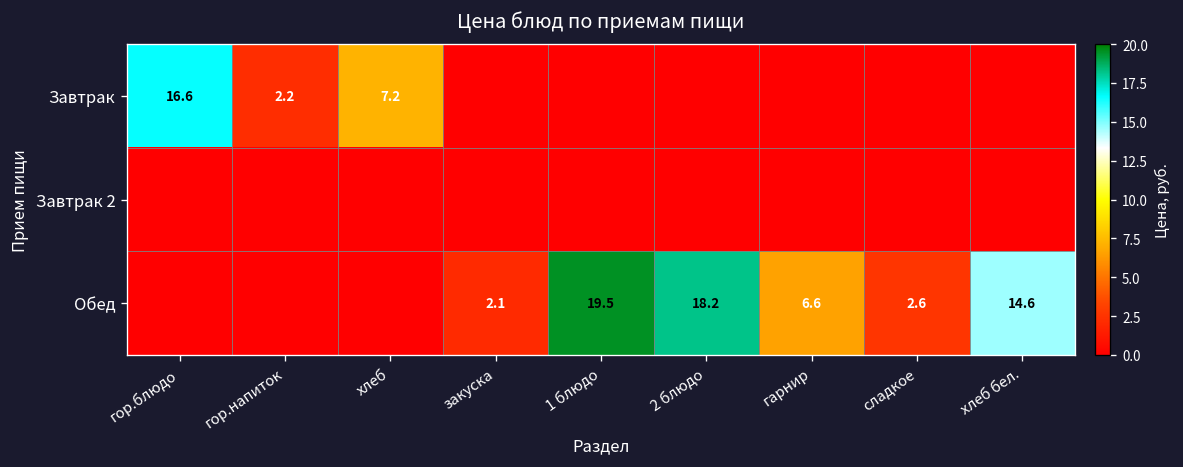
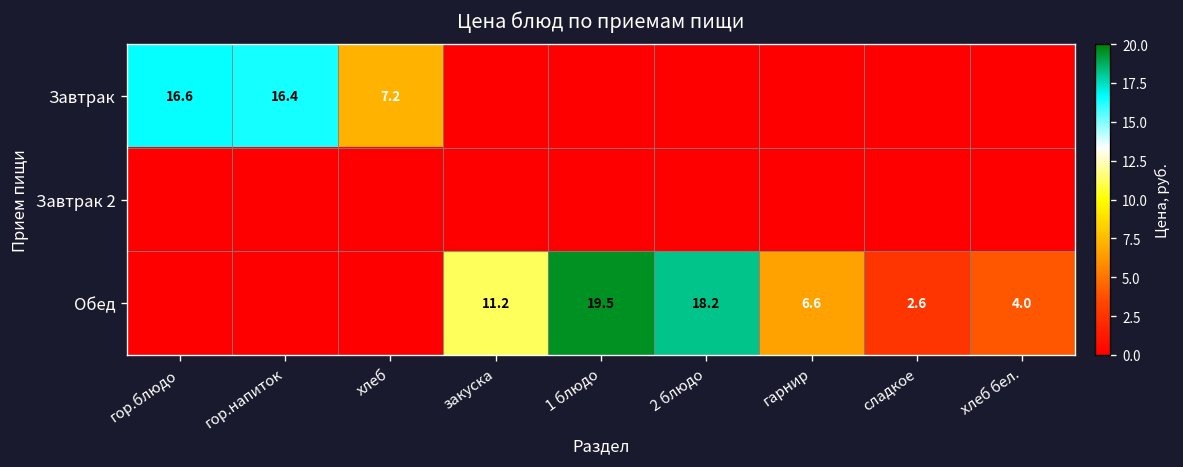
Завтрак, гор.напиток: 2.2 -> 16.4
Обед, закуска: 2.1 -> 11.2
Обед, хлеб бел.: 14.6 -> 4.0
